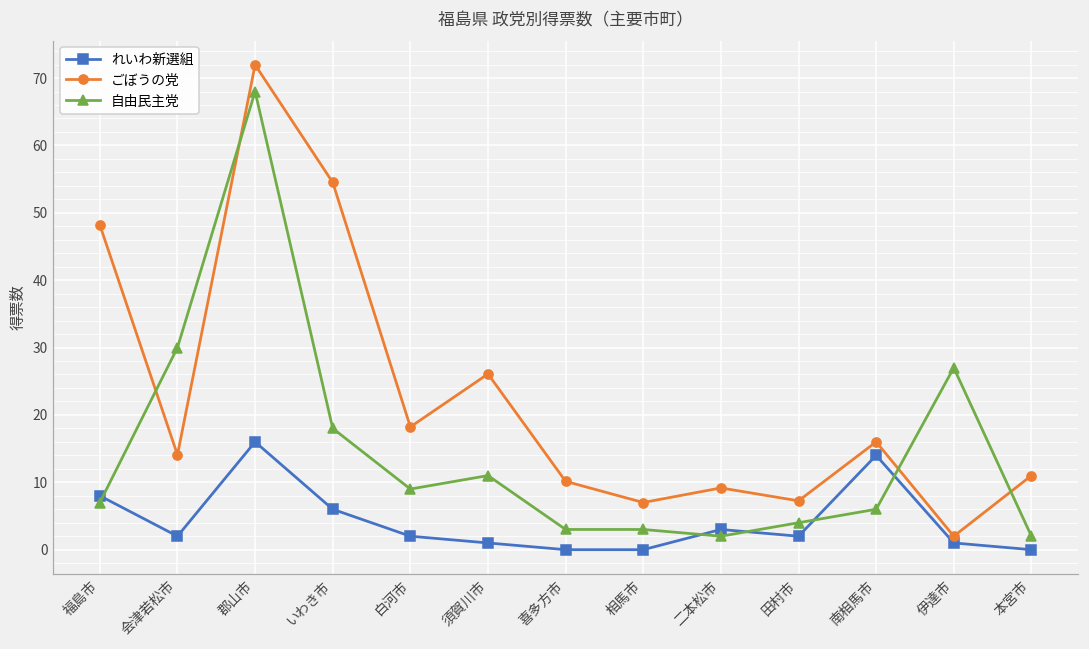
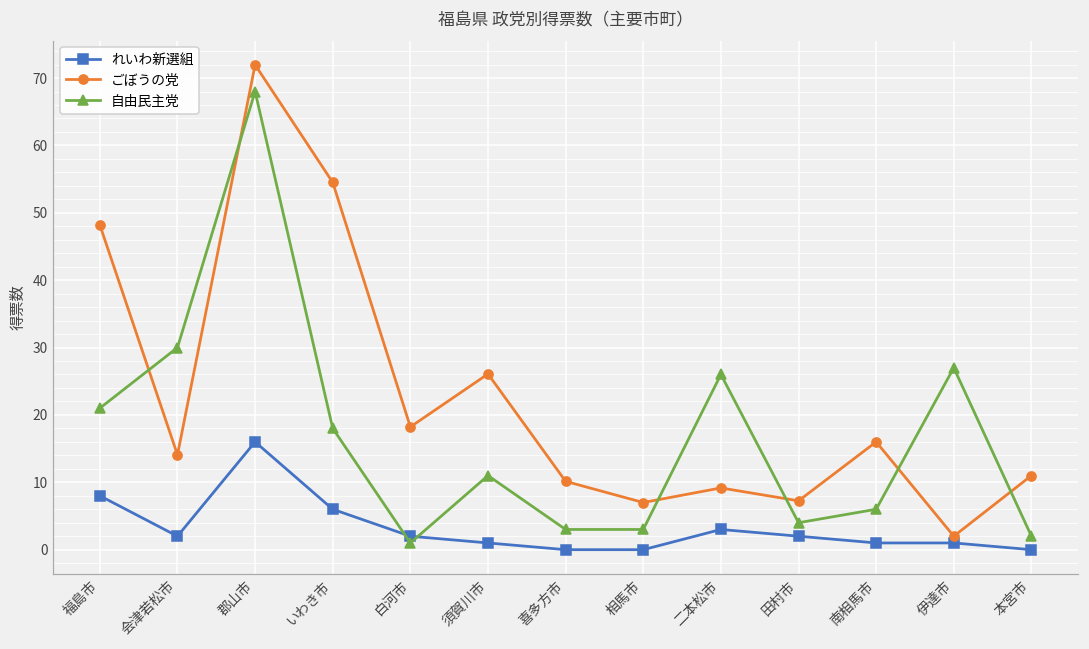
自由民主党, 福島市: 7 -> 21
自由民主党, 白河市: 9 -> 1
自由民主党, 二本松市: 2 -> 26
れいわ新選組, 南相馬市: 14 -> 1
